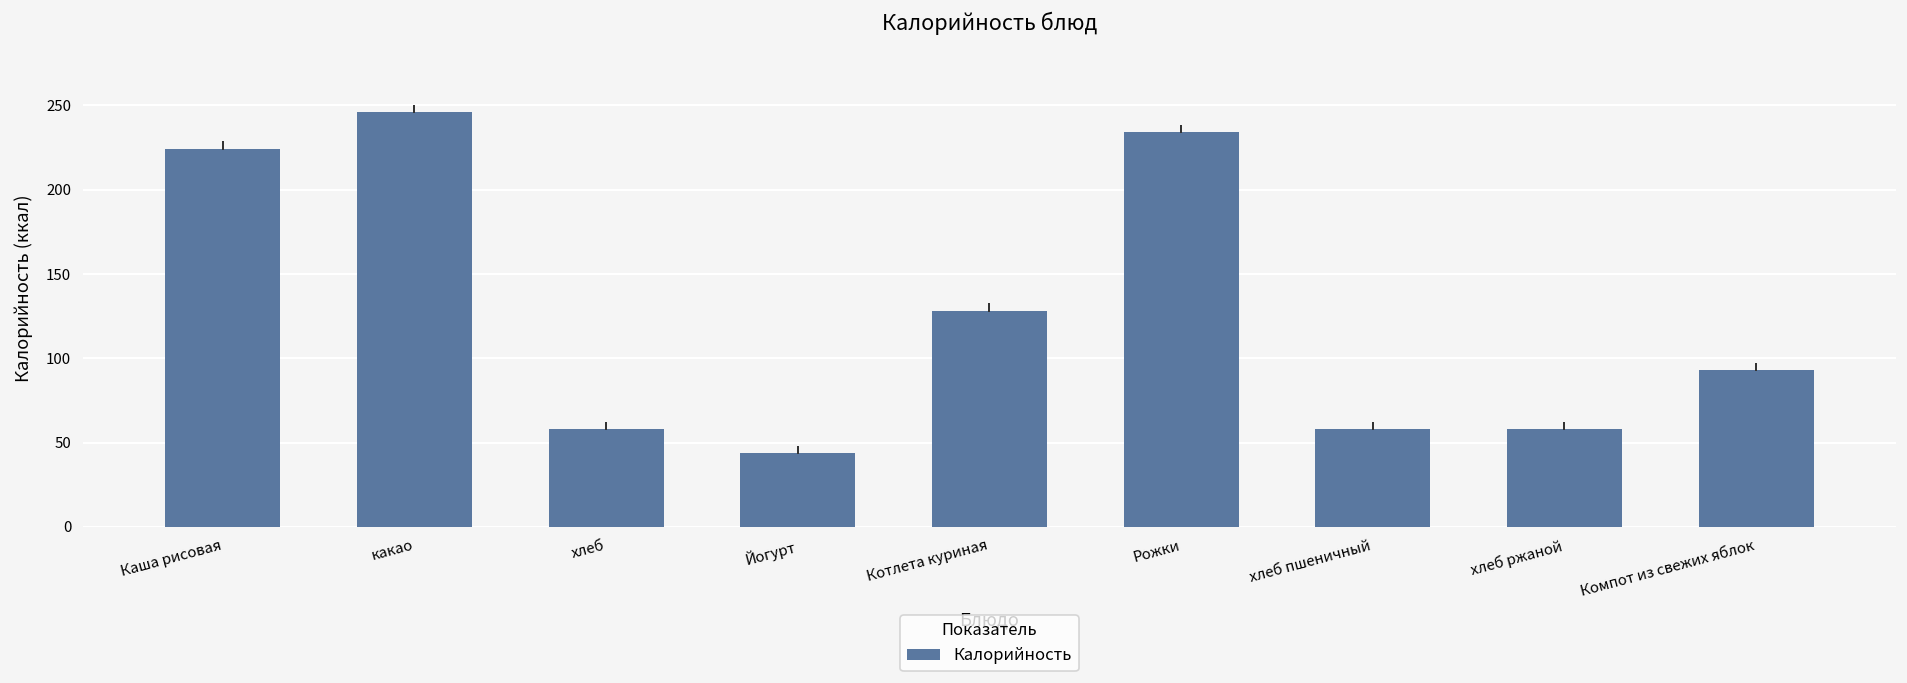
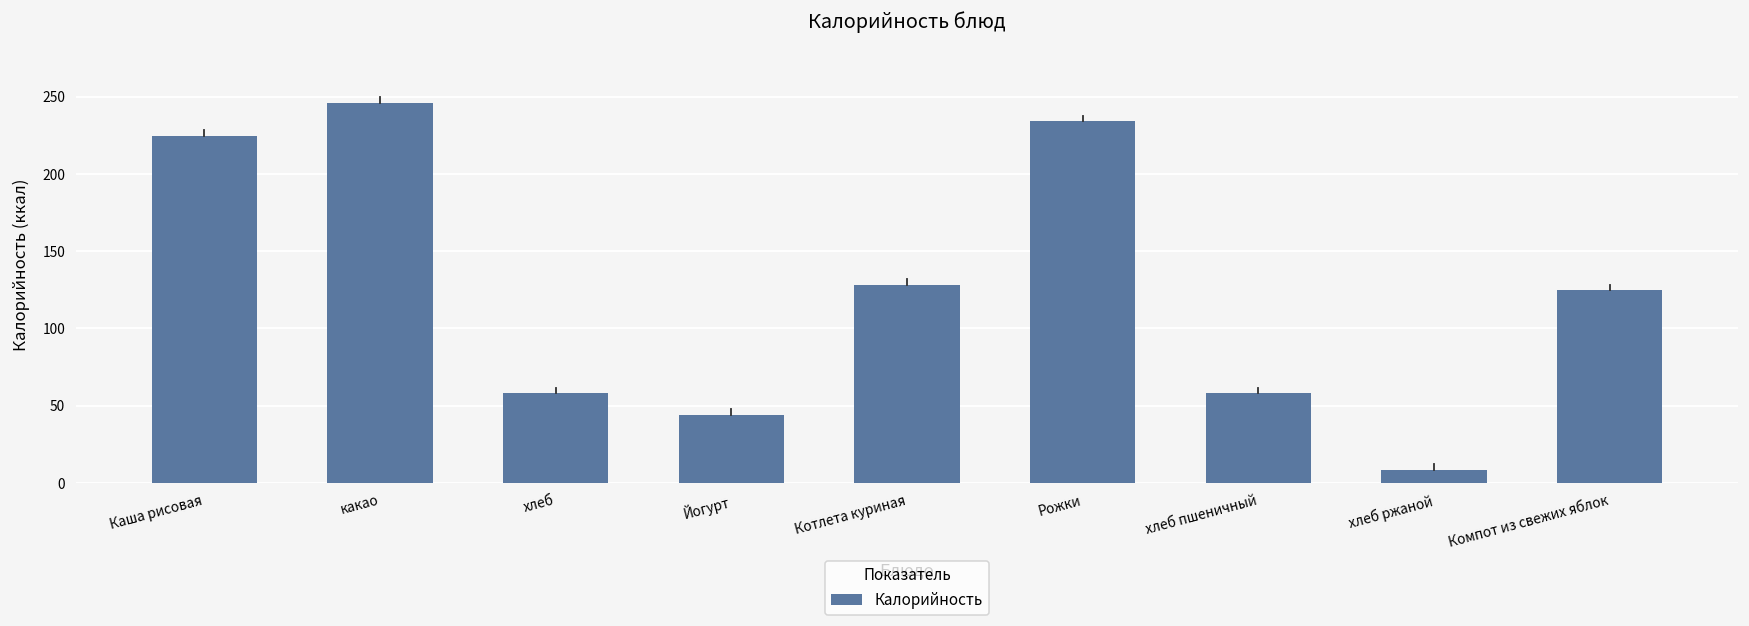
Калорийность, хлеб ржаной: 58 -> 8
Калорийность, Компот из свежих яблок: 93 -> 125
